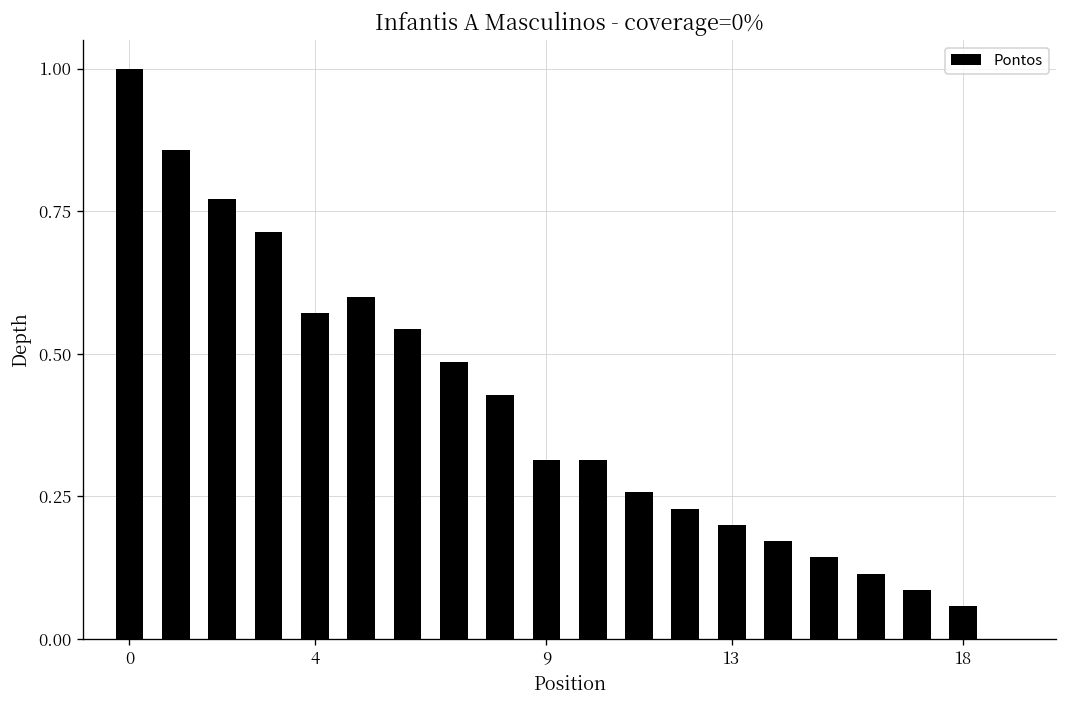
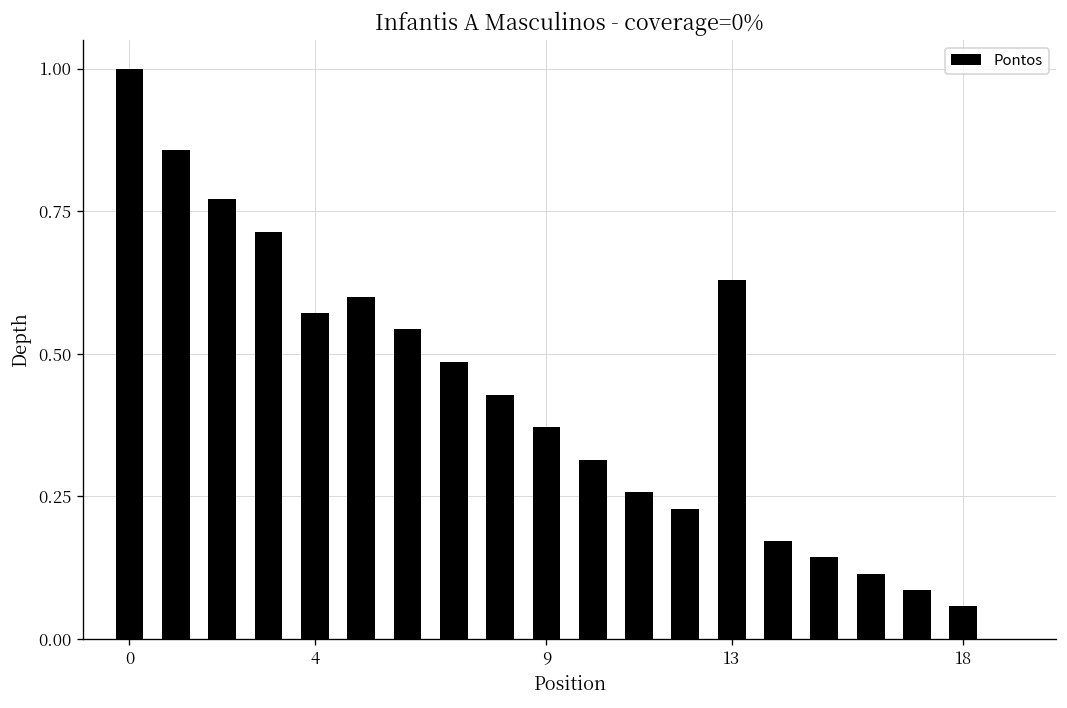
9: 0.31 -> 0.37
13: 0.20 -> 0.63
